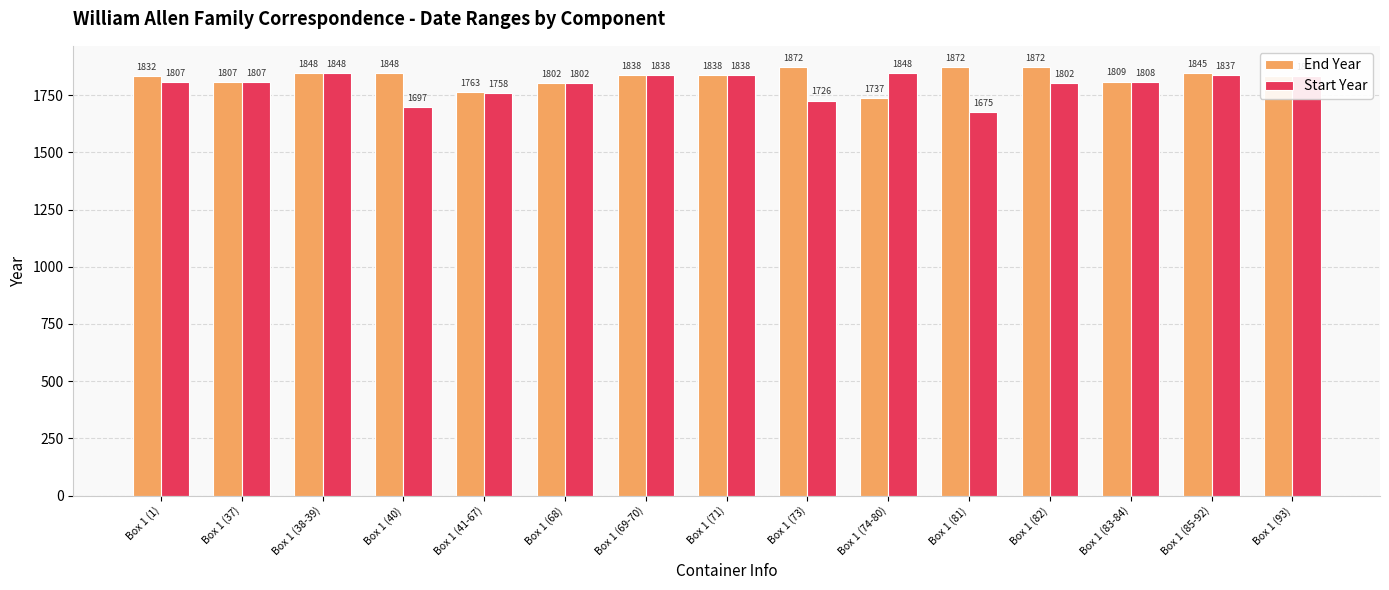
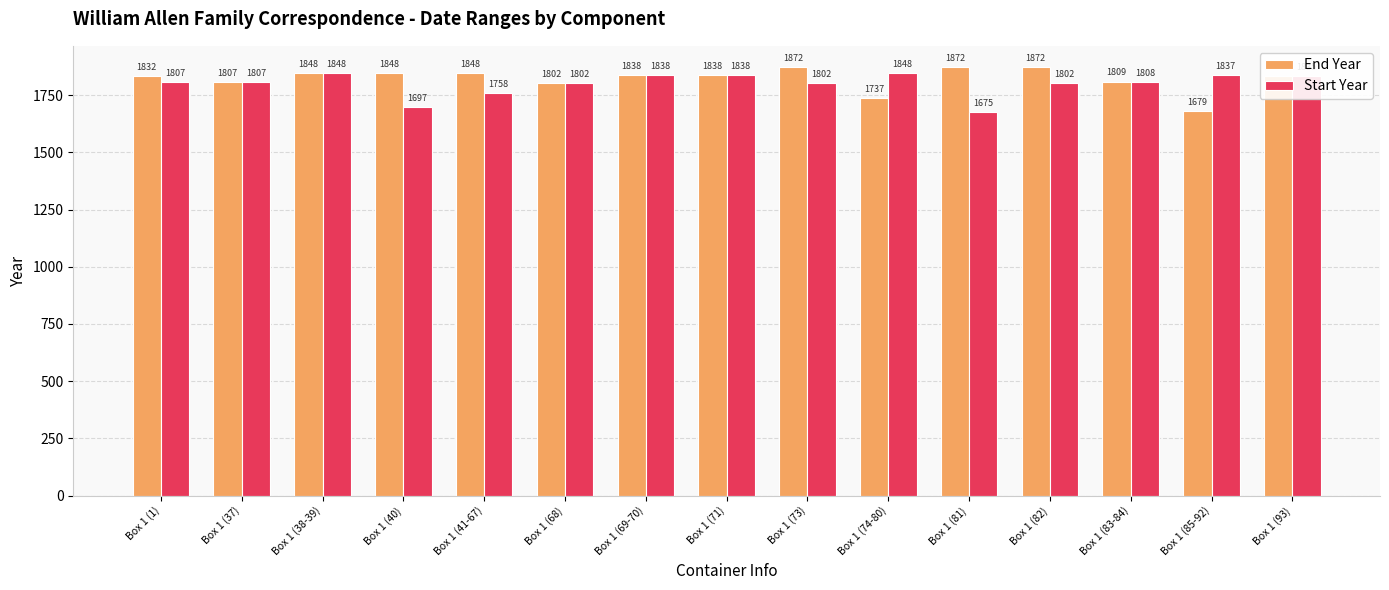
End Year, Box 1 (41-67): 1763 -> 1848
Start Year, Box 1 (73): 1726 -> 1802
End Year, Box 1 (85-92): 1845 -> 1679
